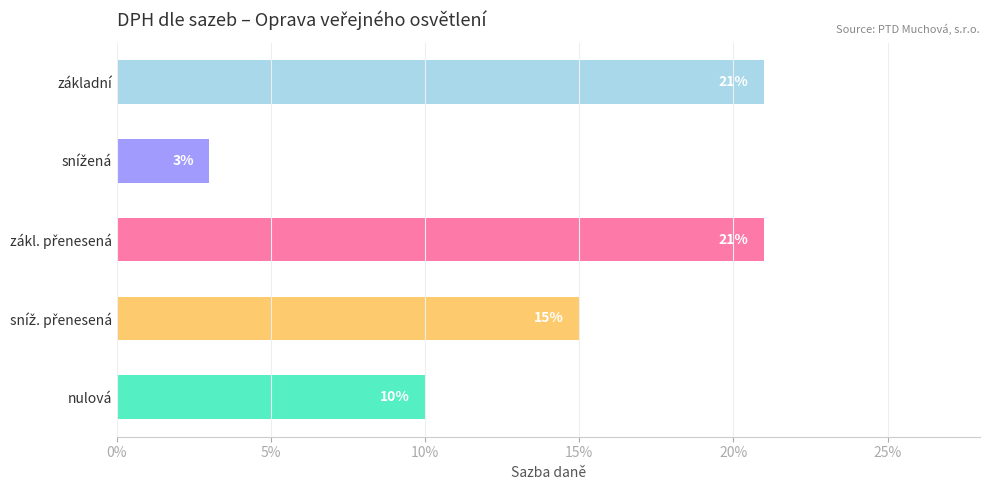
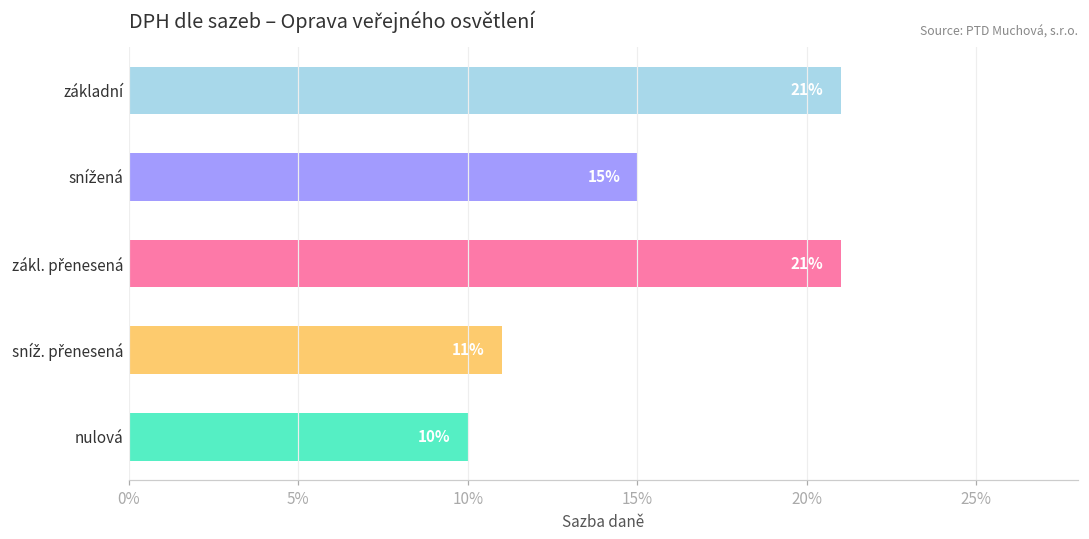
snížená: 3% -> 15%
sníž. přenesená: 15% -> 11%
